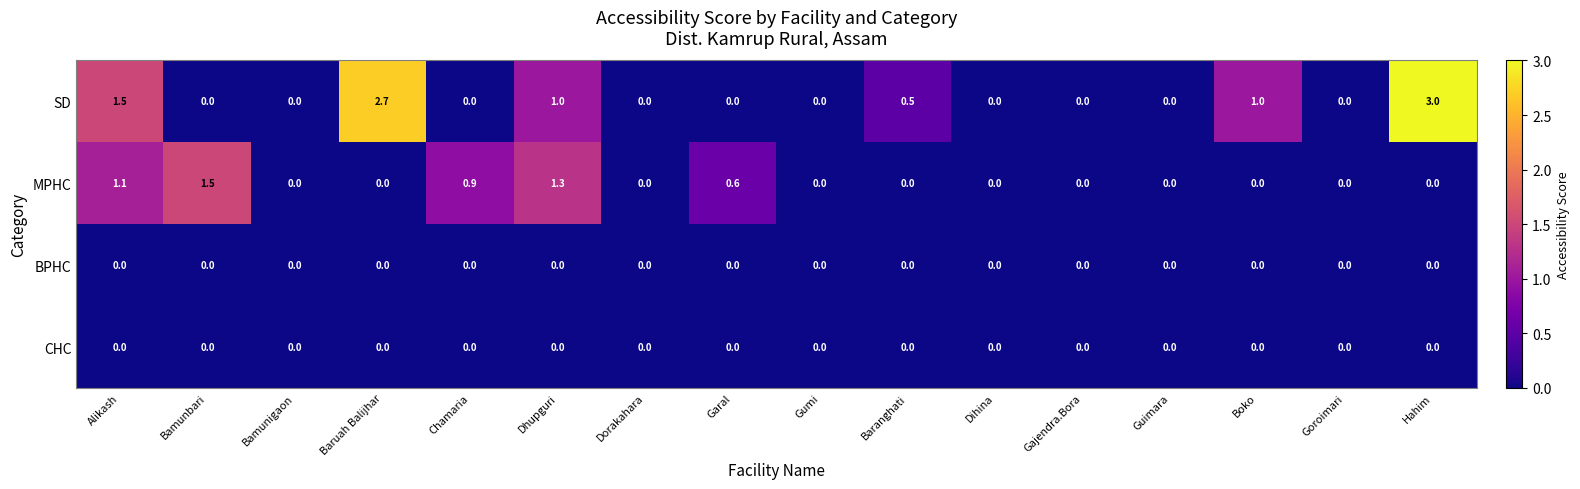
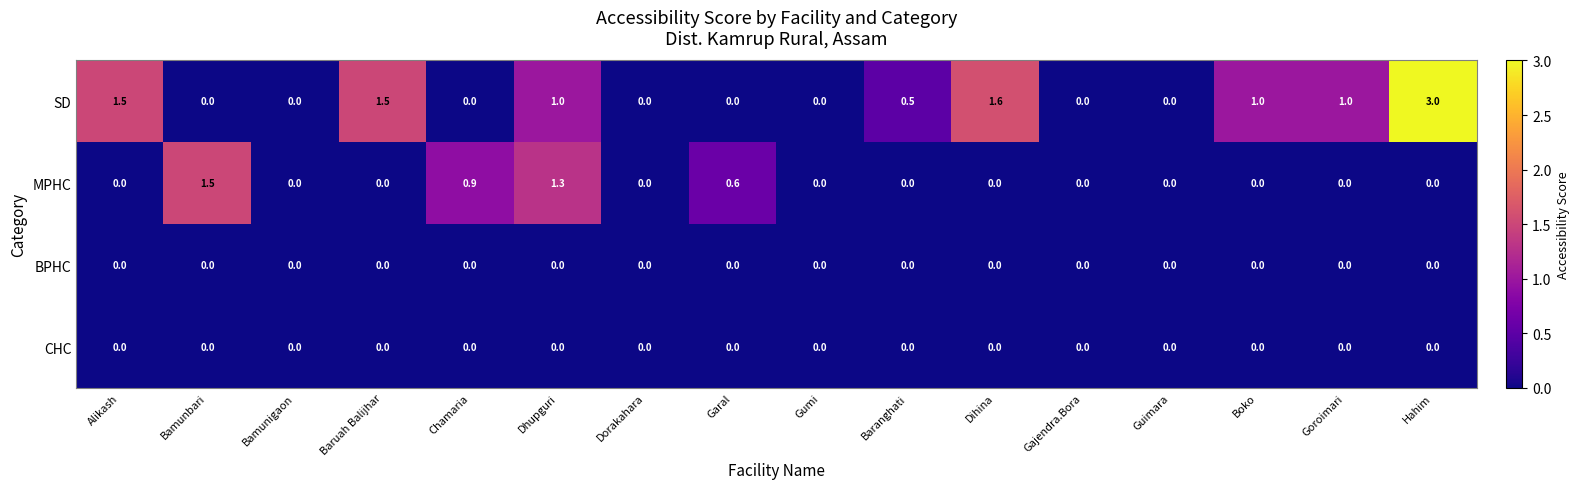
SD, Baruah Balijhar: 2.7 -> 1.5
SD, Dihina: 0.0 -> 1.6
SD, Goroimari: 0.0 -> 1.0
MPHC, Alikash: 1.1 -> 0.0
